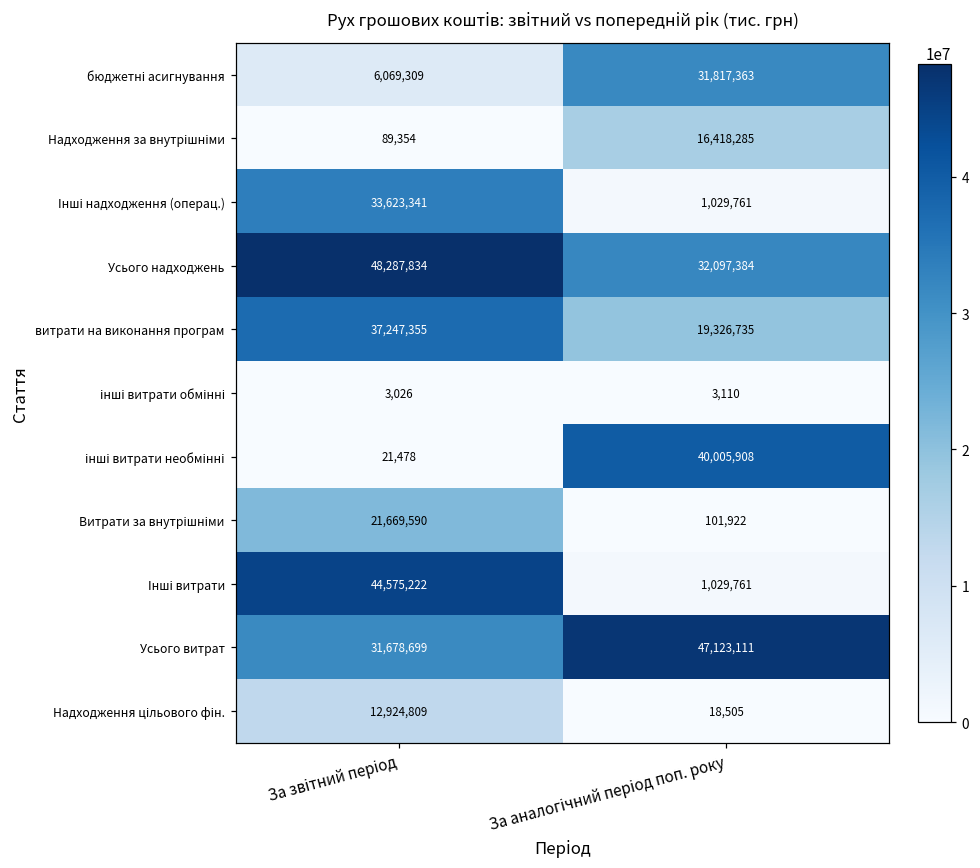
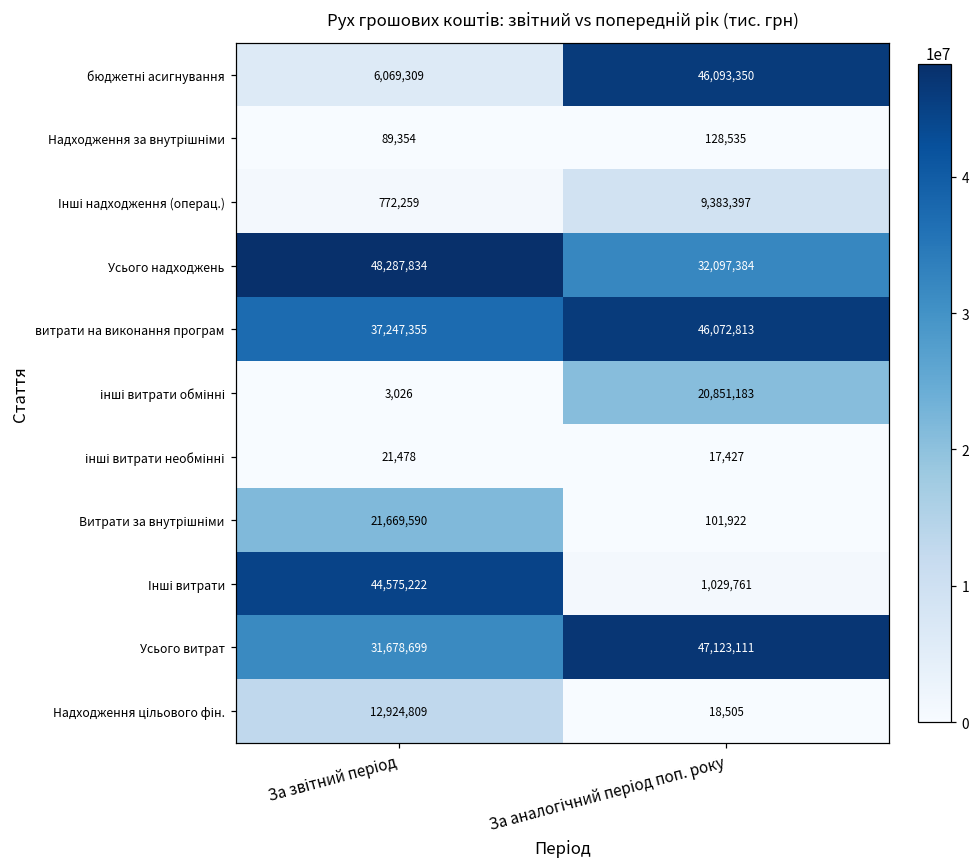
бюджетні асигнування, За аналогічний період поп. року: 31,817,363 -> 46,093,350
Надходження за внутрішніми, За аналогічний період поп. року: 16,418,285 -> 128,535
Інші надходження (операц.), За звітний період: 33,623,341 -> 772,259
Інші надходження (операц.), За аналогічний період поп. року: 1,029,761 -> 9,383,397
витрати на виконання програм, За аналогічний період поп. року: 19,326,735 -> 46,072,813
інші витрати обмінні, За аналогічний період поп. року: 3,110 -> 20,851,183
інші витрати необмінні, За аналогічний період поп. року: 40,005,908 -> 17,427
